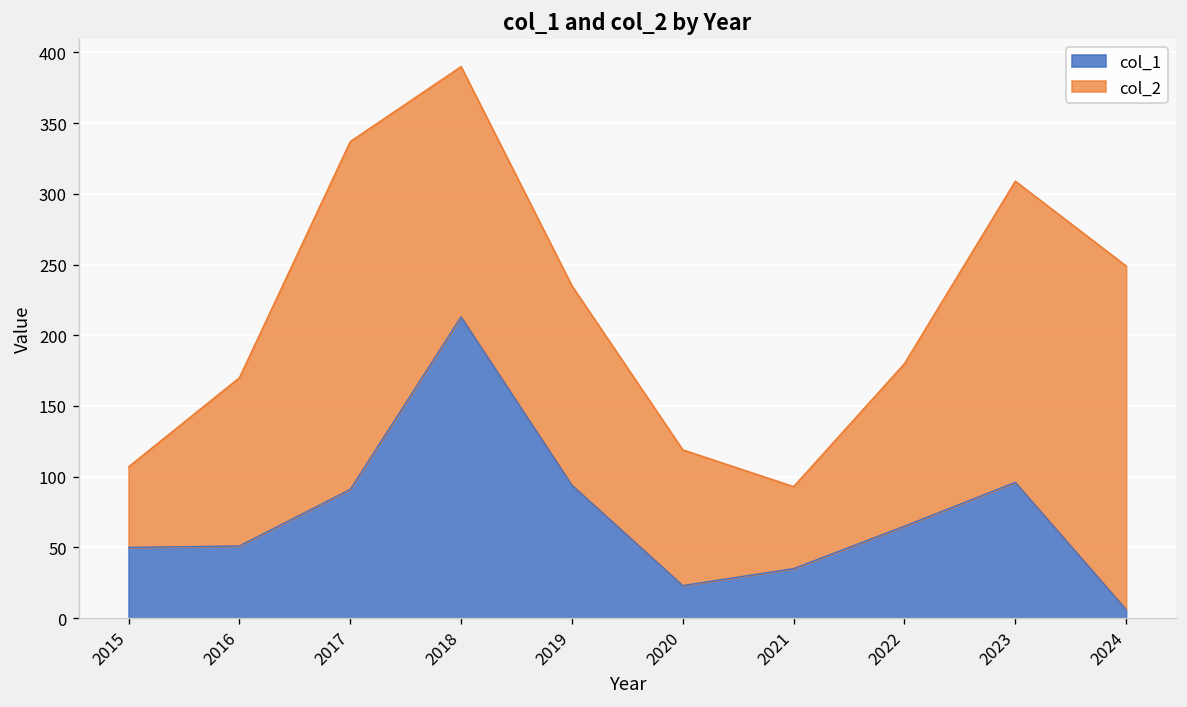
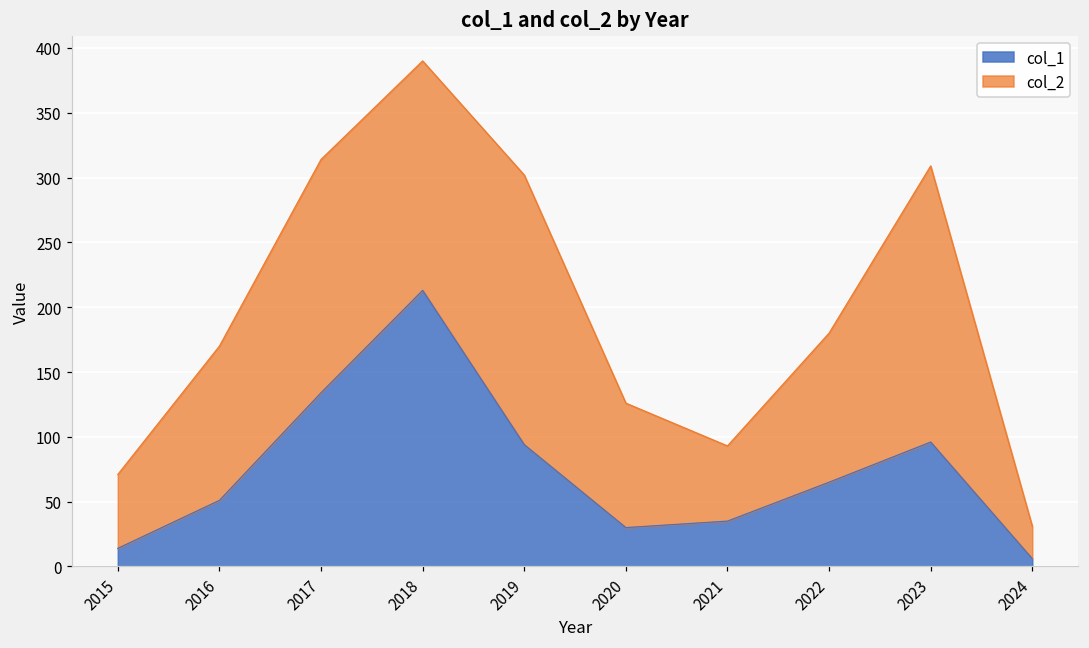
col_1, 2015: 50 -> 14
col_1, 2017: 91 -> 134
col_2, 2017: 246 -> 180
col_2, 2019: 141 -> 208
col_1, 2020: 23 -> 30
col_2, 2024: 243 -> 25
